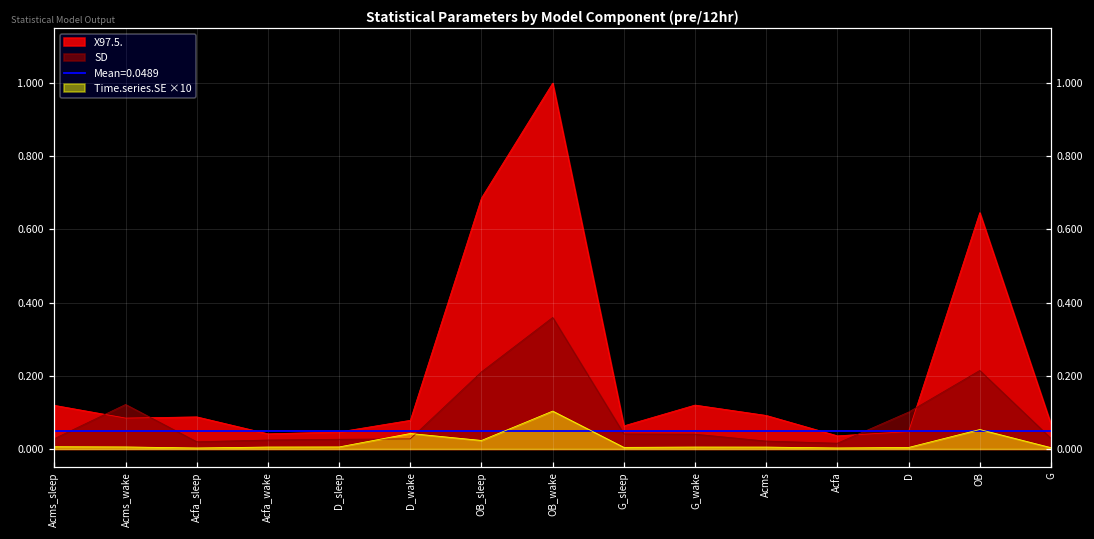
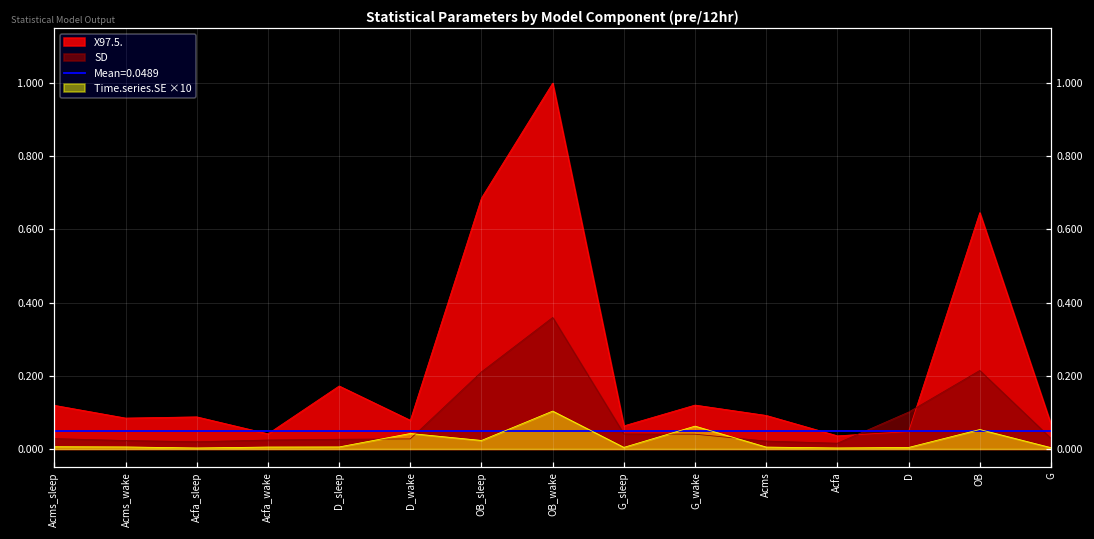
SD, Acms_wake: 0.12 -> 0.02
X97.5., D_sleep: 0.05 -> 0.17
Time.series.SE ×10, G_wake: 0.01 -> 0.06
